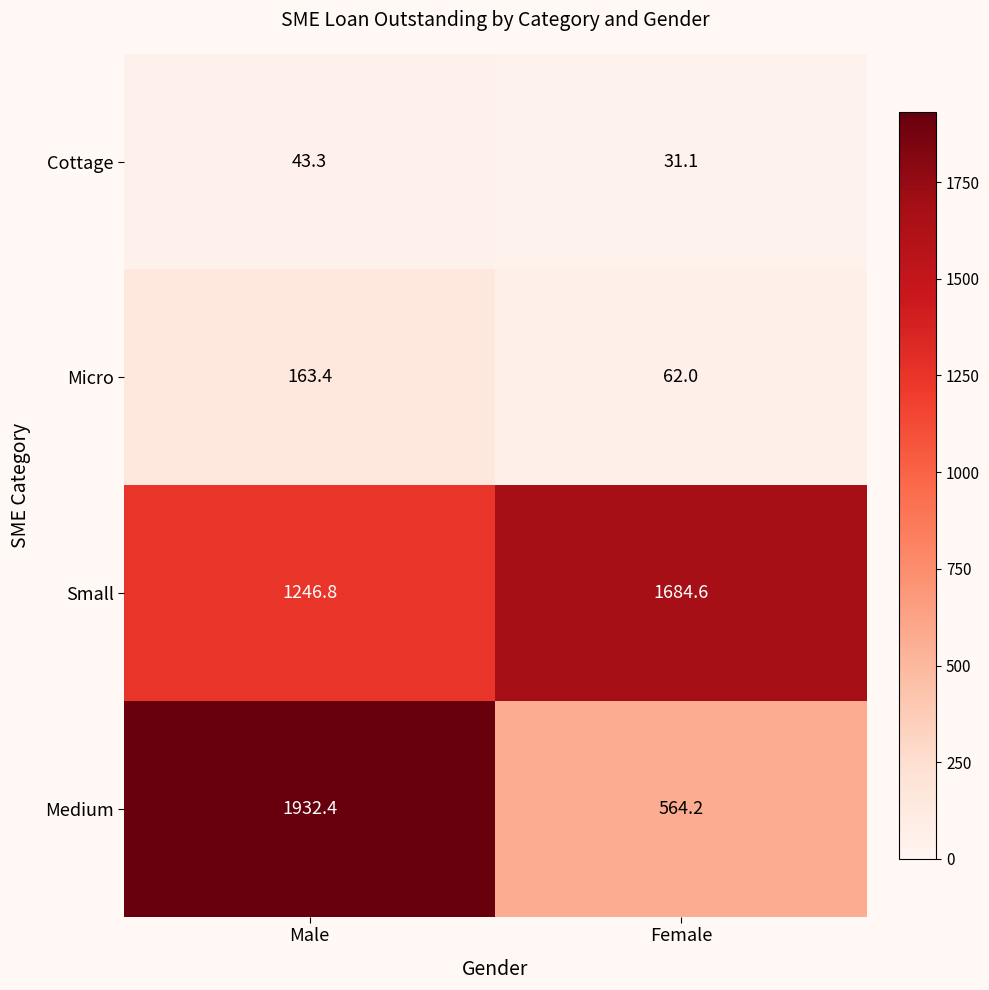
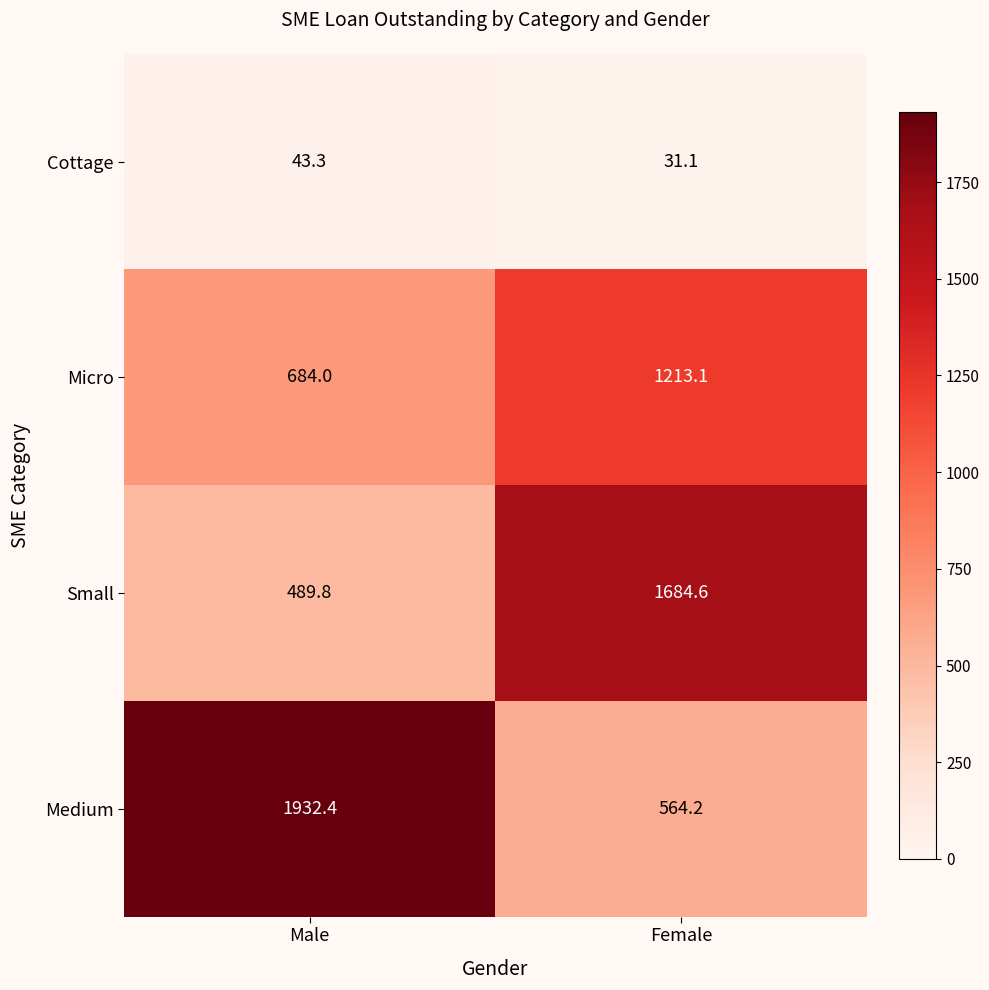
Micro, Male: 163.4 -> 684.0
Micro, Female: 62.0 -> 1213.1
Small, Male: 1246.8 -> 489.8
